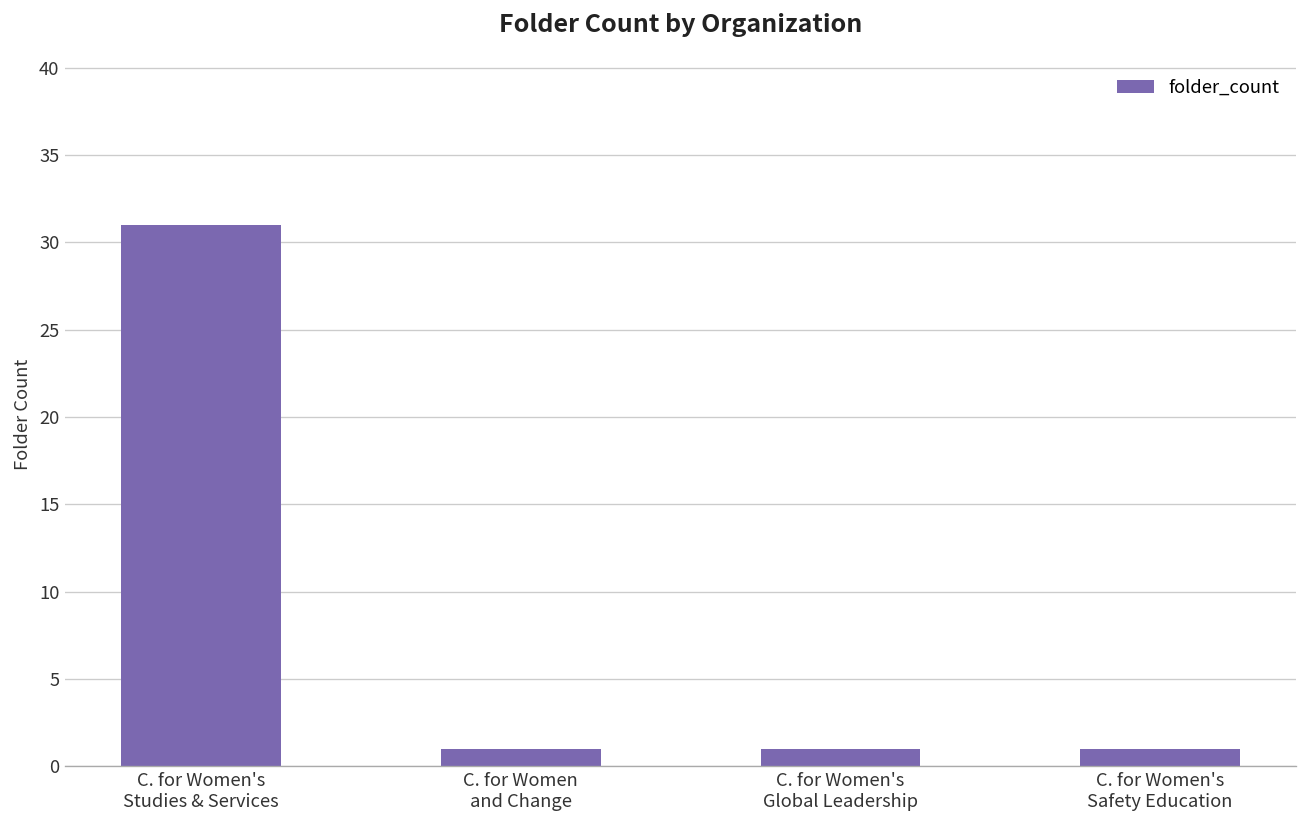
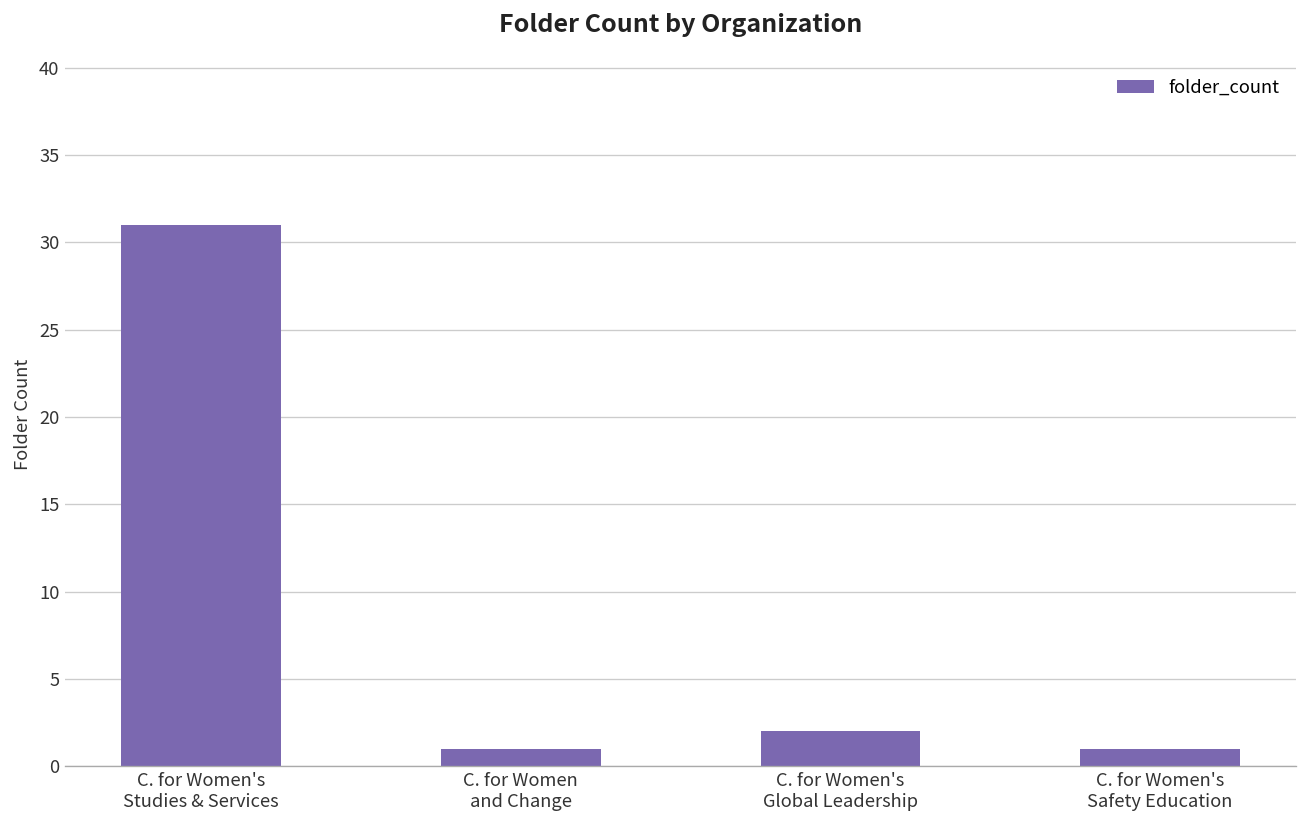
C. for Women's Global Leadership: 1 -> 2
